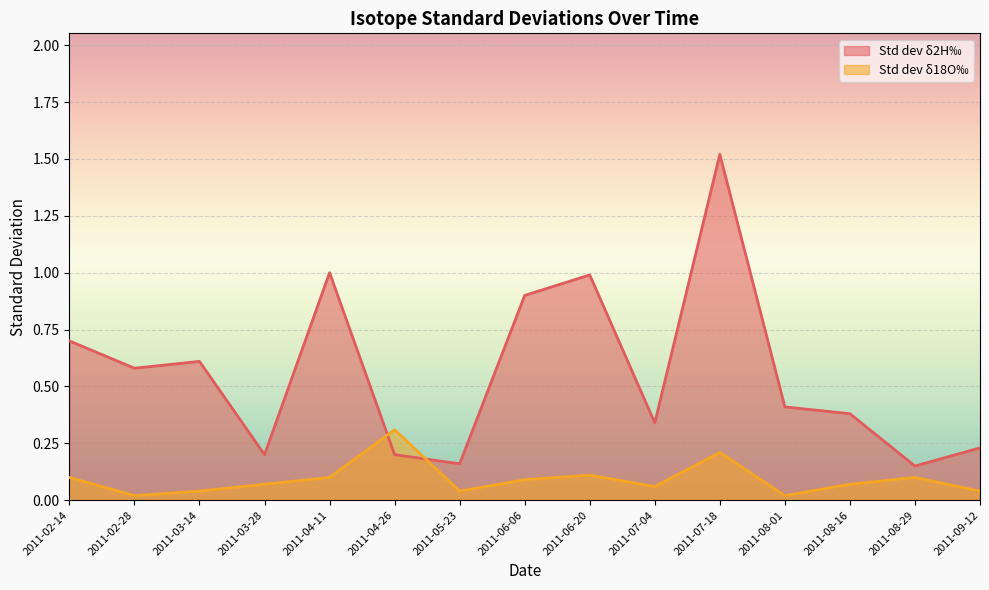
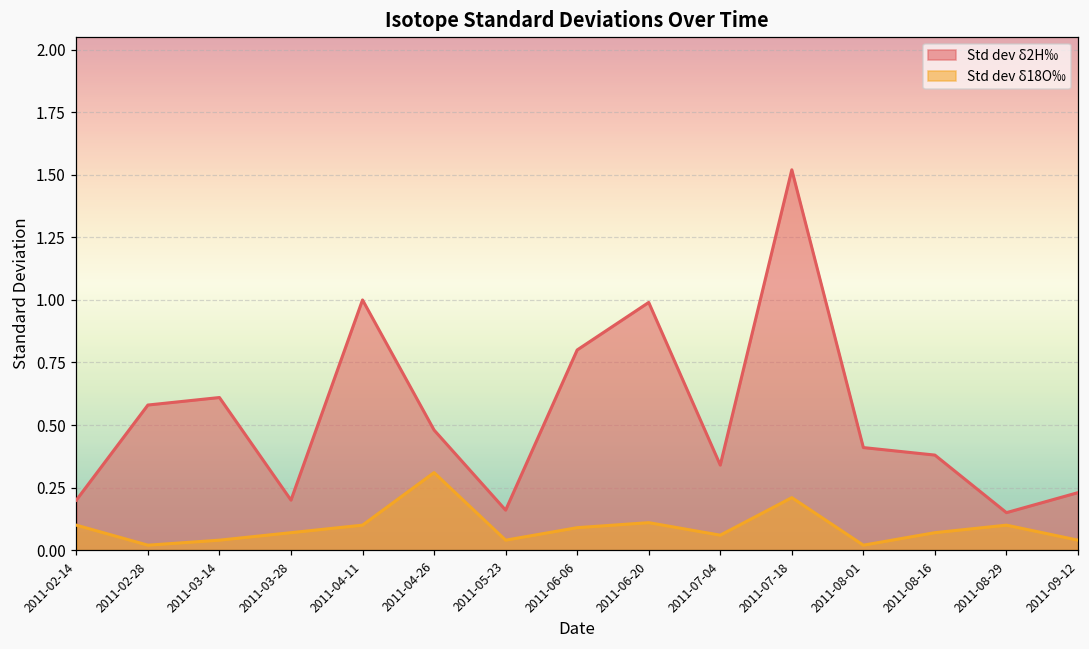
Std dev δ2H‰, 2011-02-14: 0.7 -> 0.2
Std dev δ2H‰, 2011-04-26: 0.20 -> 0.48
Std dev δ2H‰, 2011-06-06: 0.9 -> 0.8
